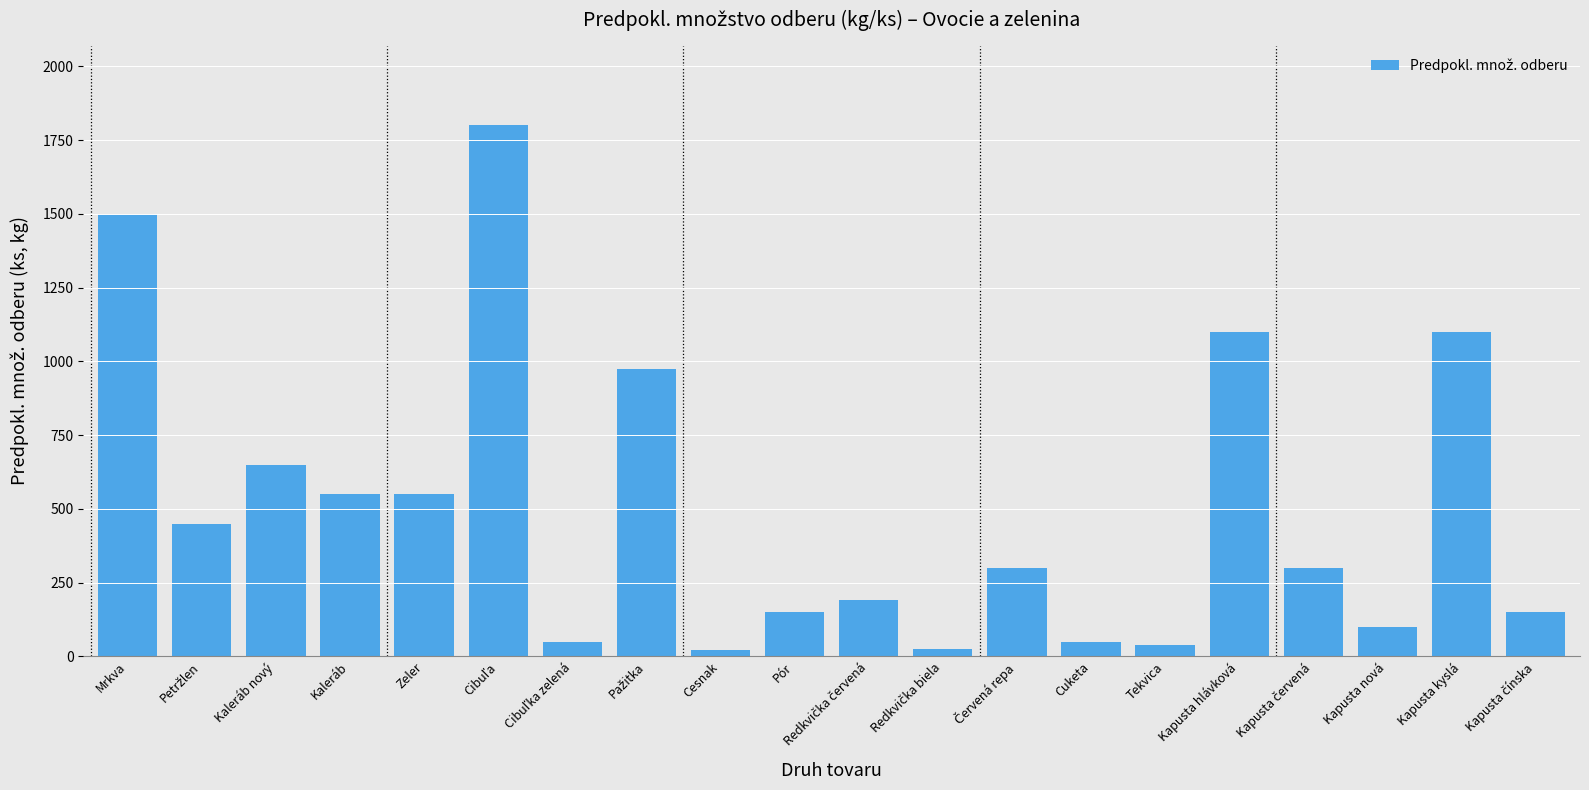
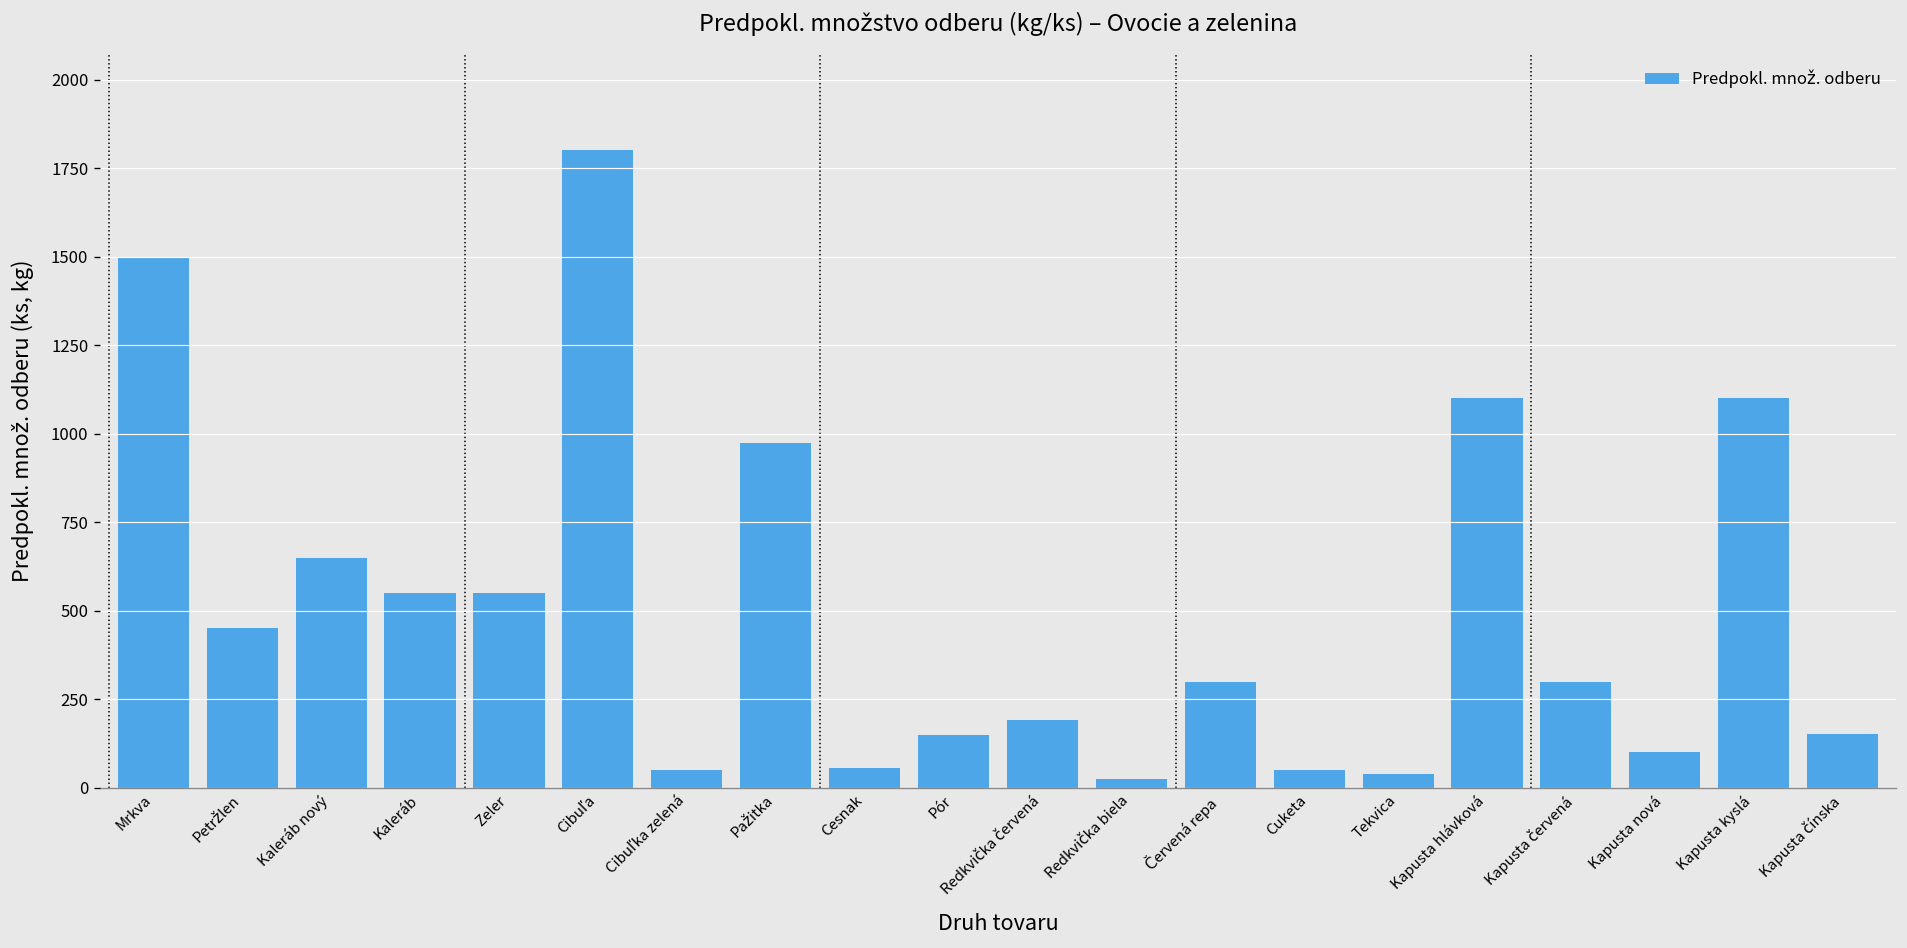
Cesnak: 20 -> 60
